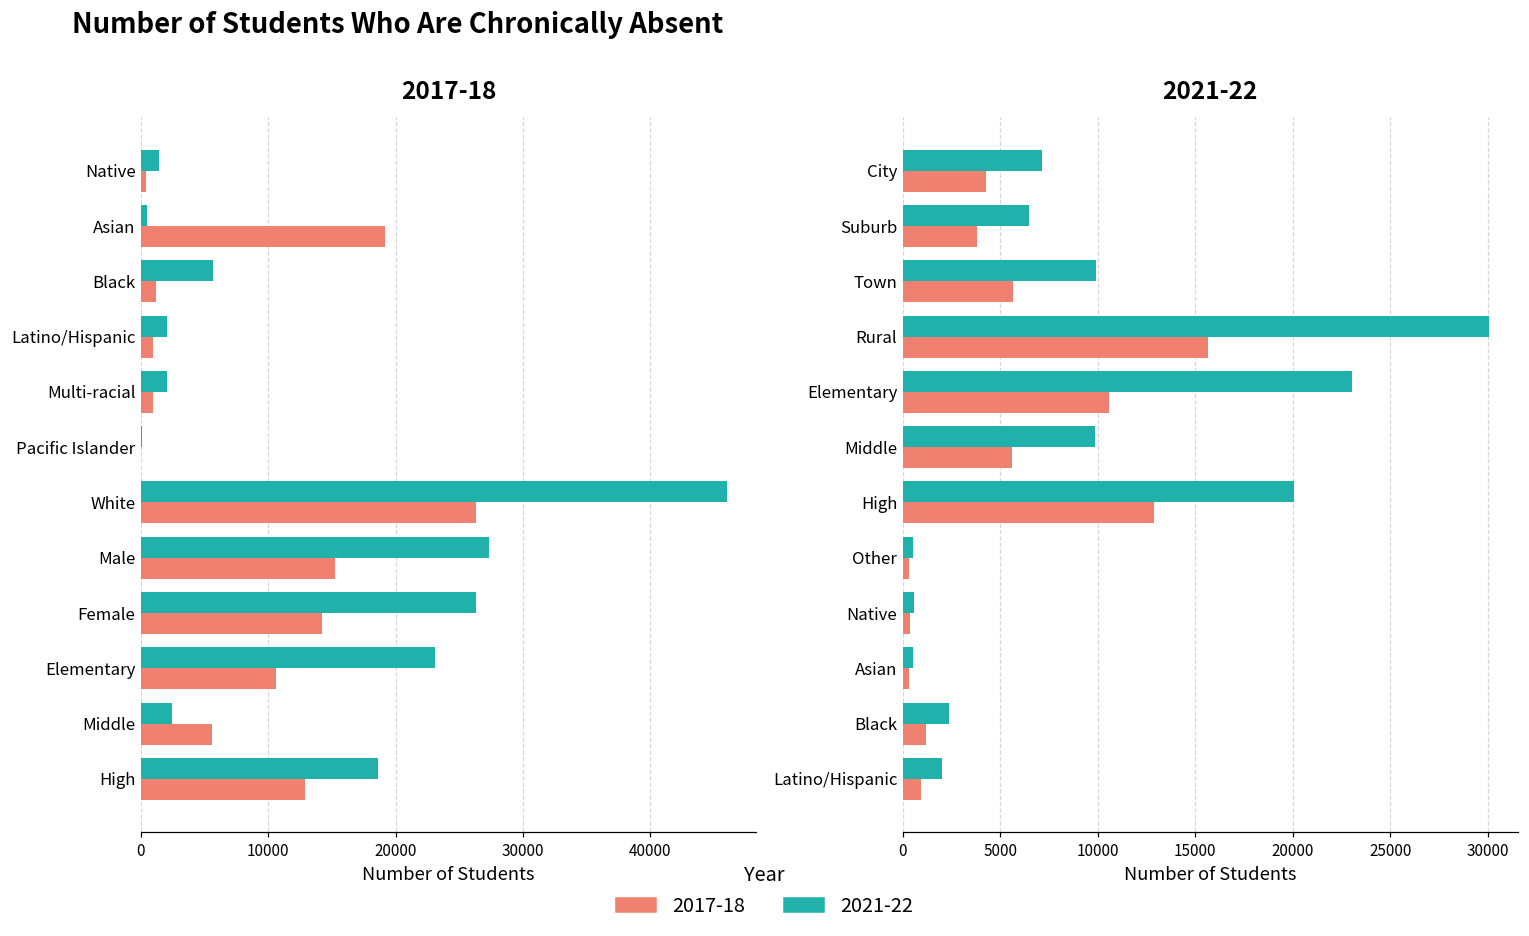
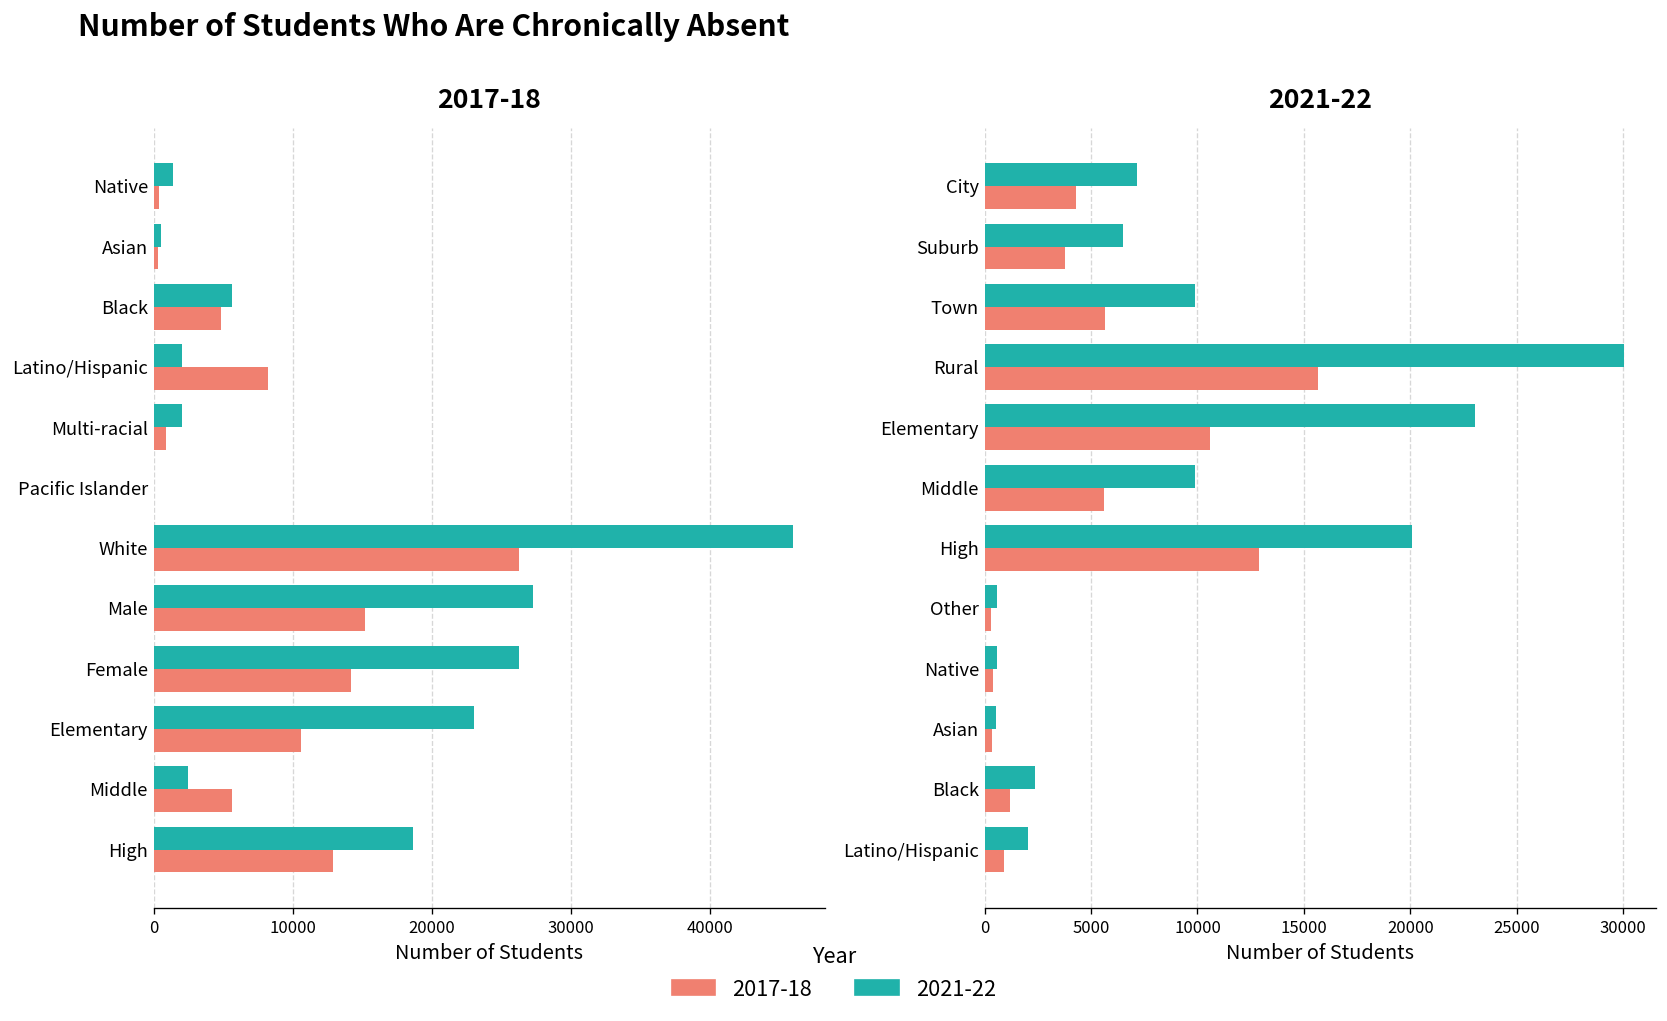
2017-18, 2017-18, Asian: 19200 -> 300
2017-18, 2017-18, Black: 1200 -> 4800
2017-18, 2017-18, Latino/Hispanic: 900 -> 8200
